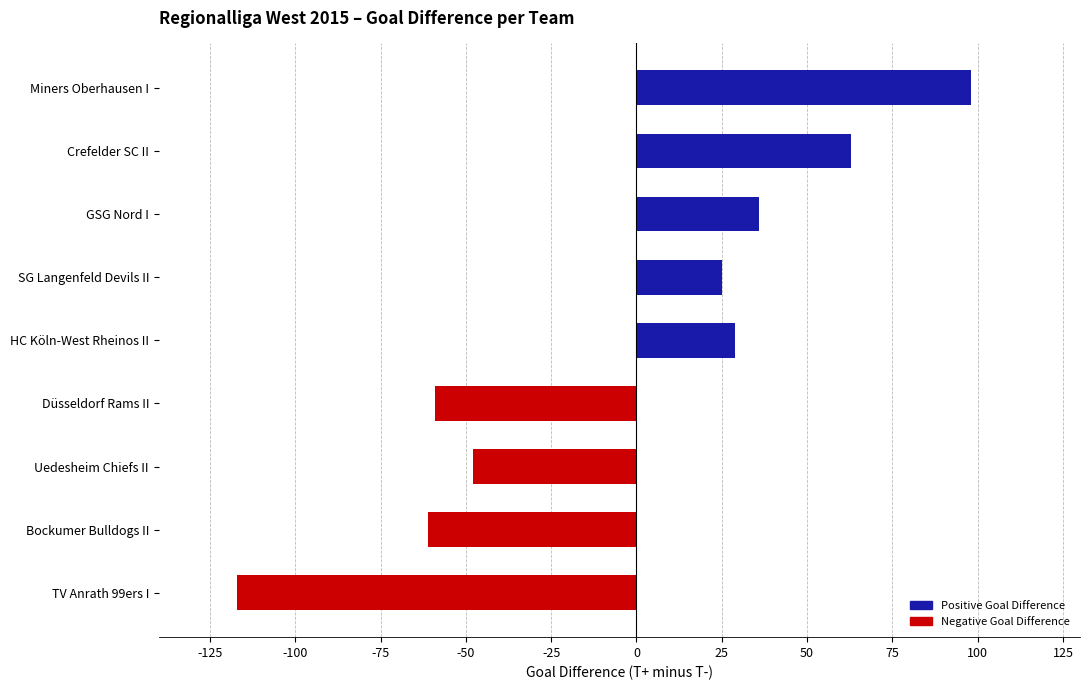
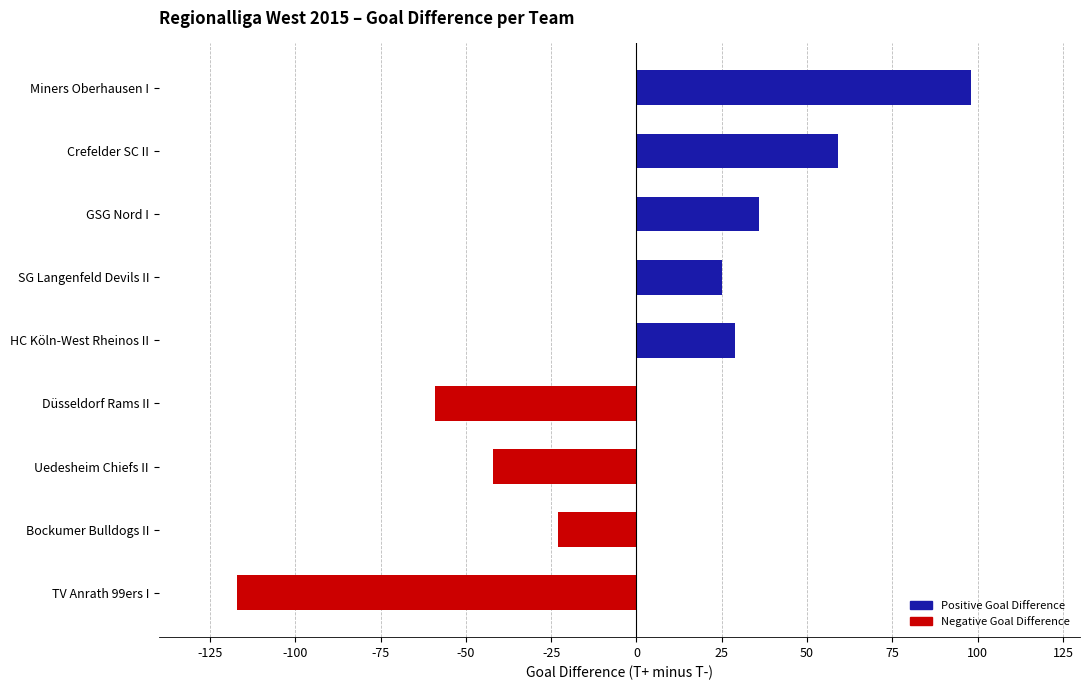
Crefelder SC II: 63 -> 59
Uedesheim Chiefs II: -48 -> -42
Bockumer Bulldogs II: -61 -> -23
